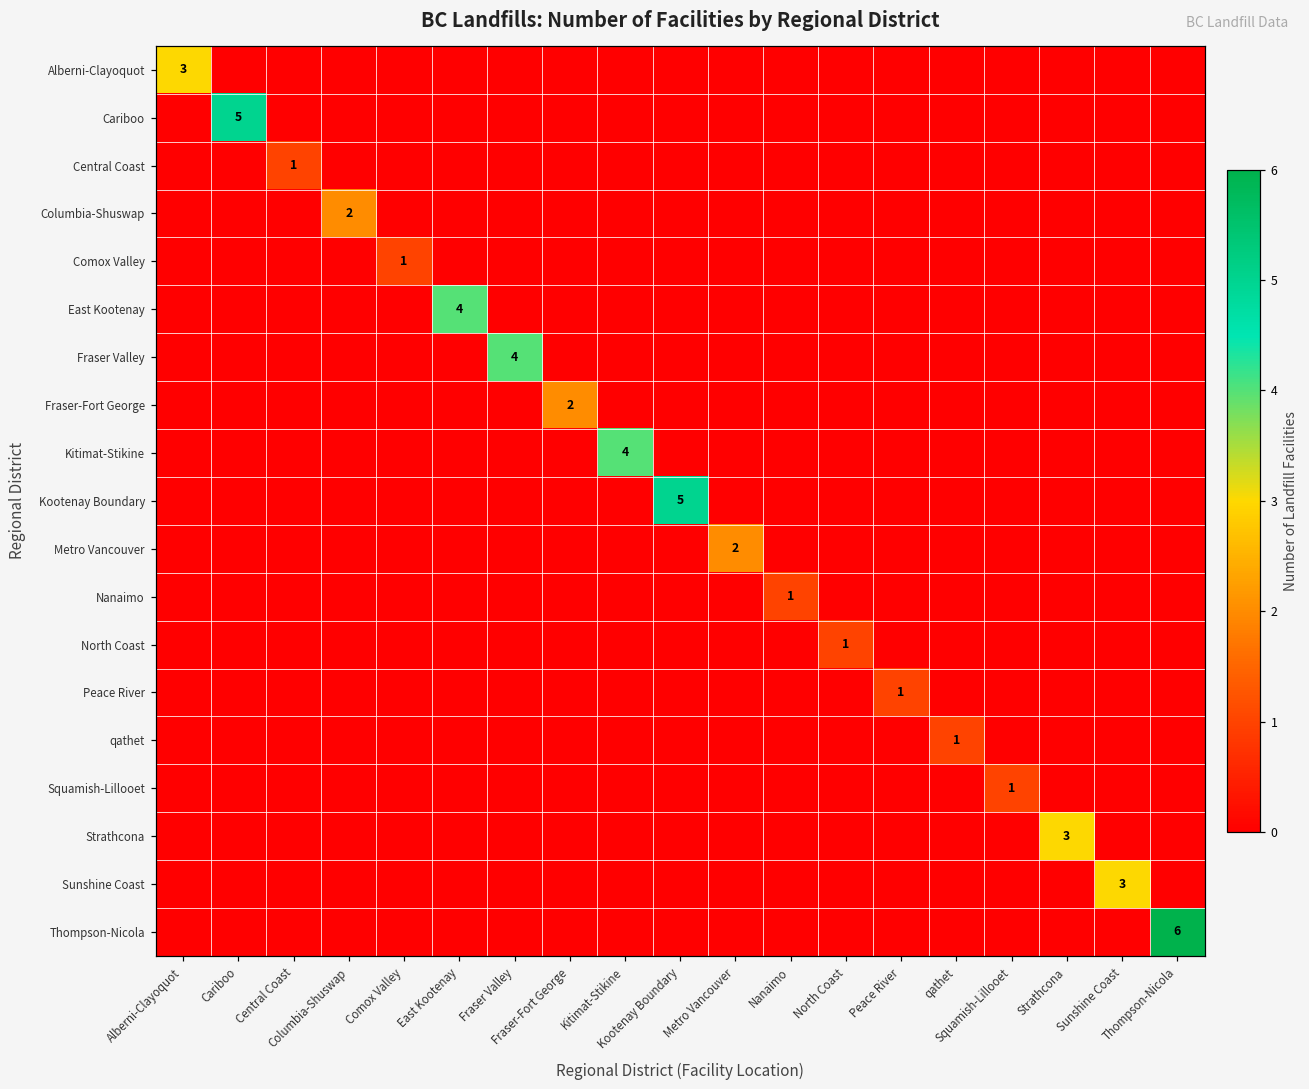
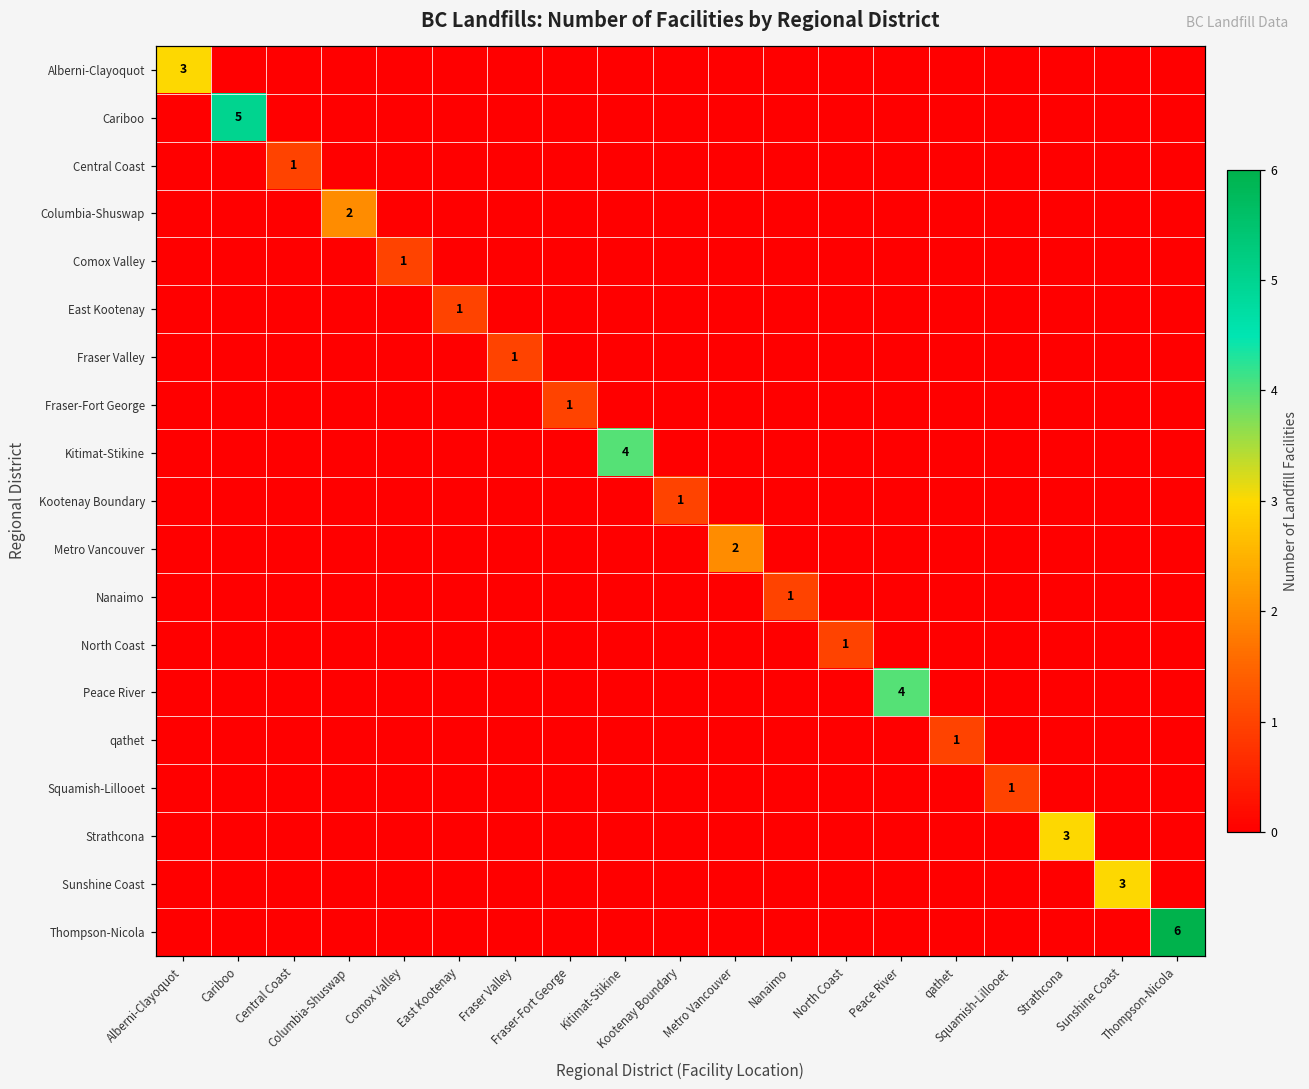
East Kootenay, East Kootenay: 4 -> 1
Fraser Valley, Fraser Valley: 4 -> 1
Fraser-Fort George, Fraser-Fort George: 2 -> 1
Kootenay Boundary, Kootenay Boundary: 5 -> 1
Peace River, Peace River: 1 -> 4
